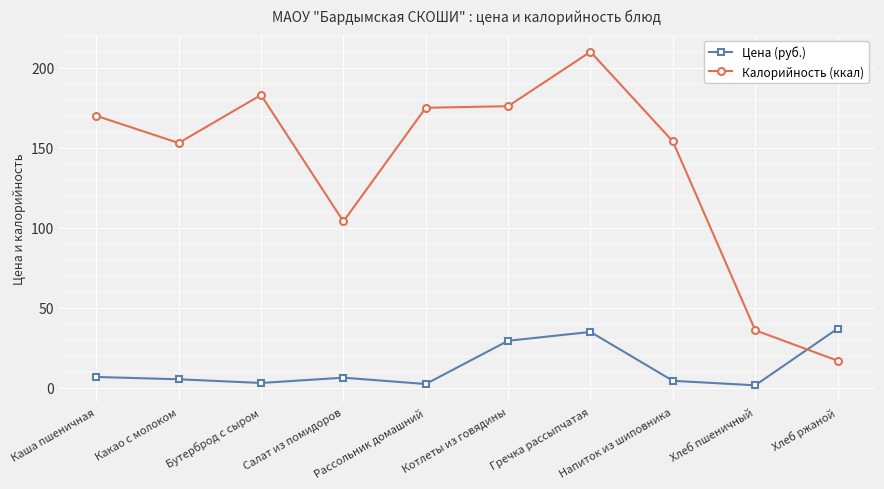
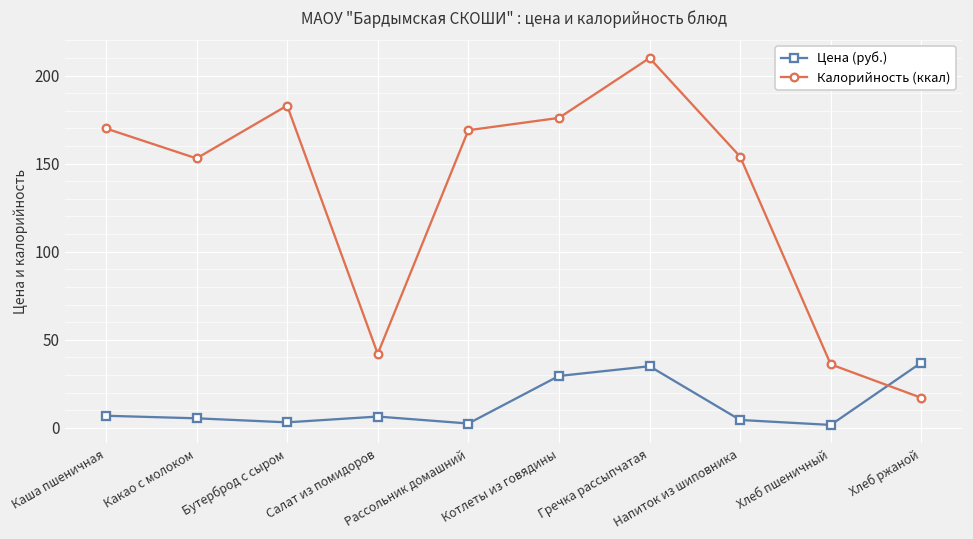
Калорийность (ккал), Салат из помидоров: 104 -> 42
Калорийность (ккал), Рассольник домашний: 175 -> 169
